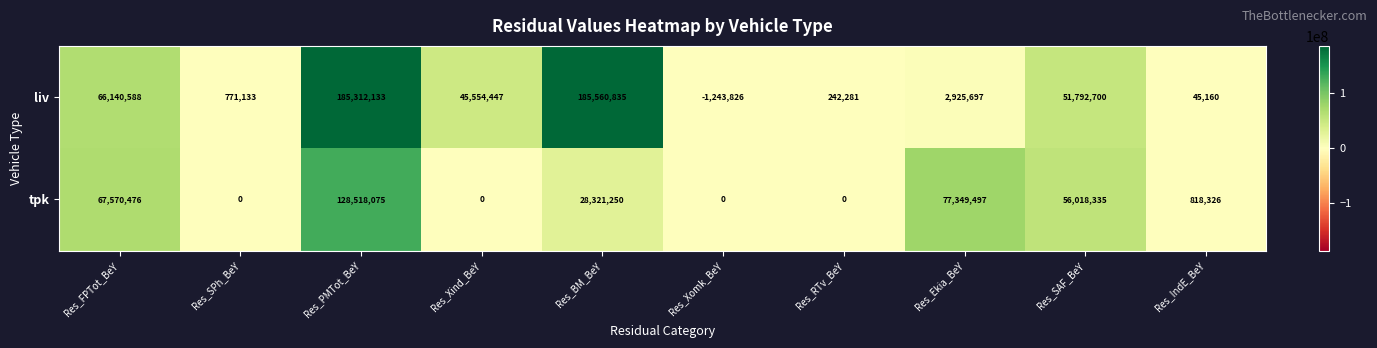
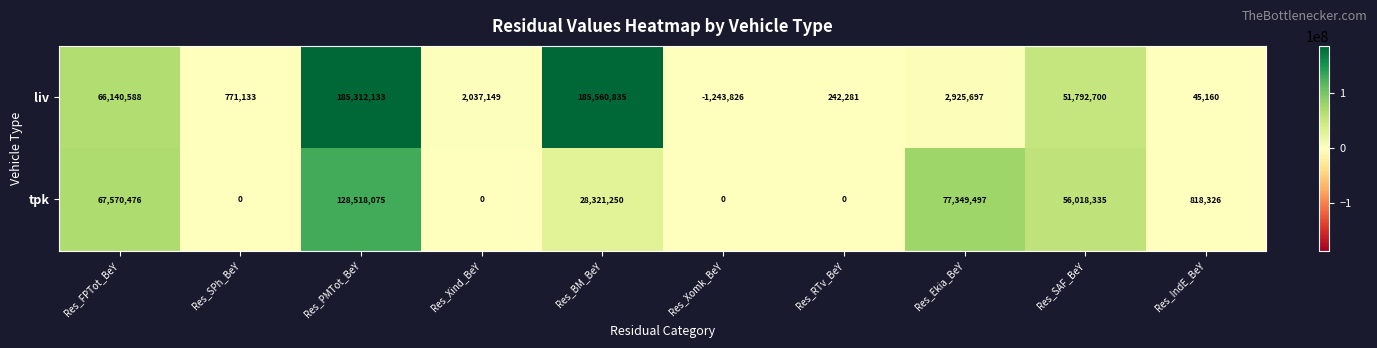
liv, Res_Xind_BeY: 45,554,447 -> 2,037,149
